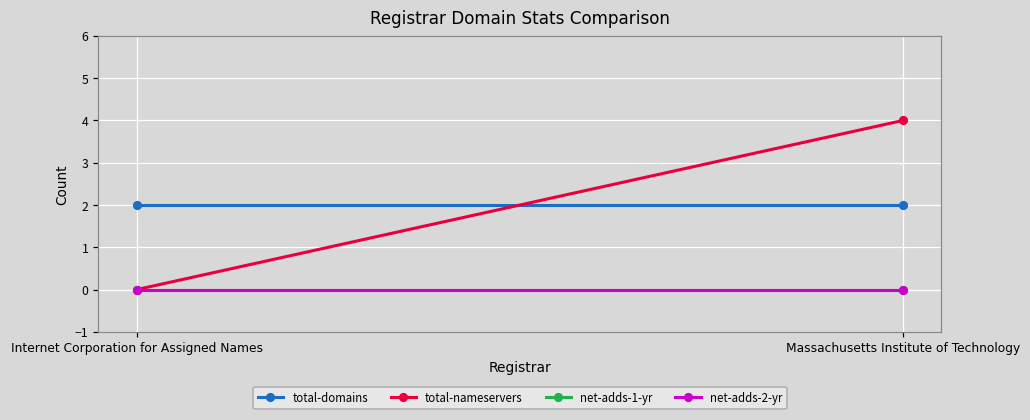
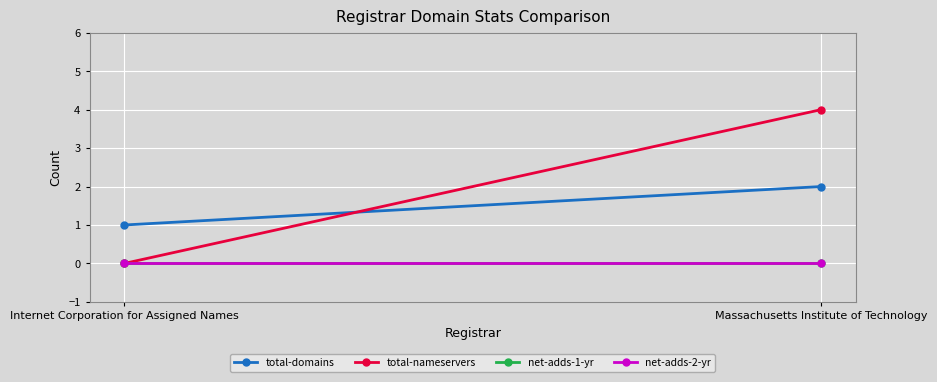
total-domains, Internet Corporation for Assigned Names: 2 -> 1
